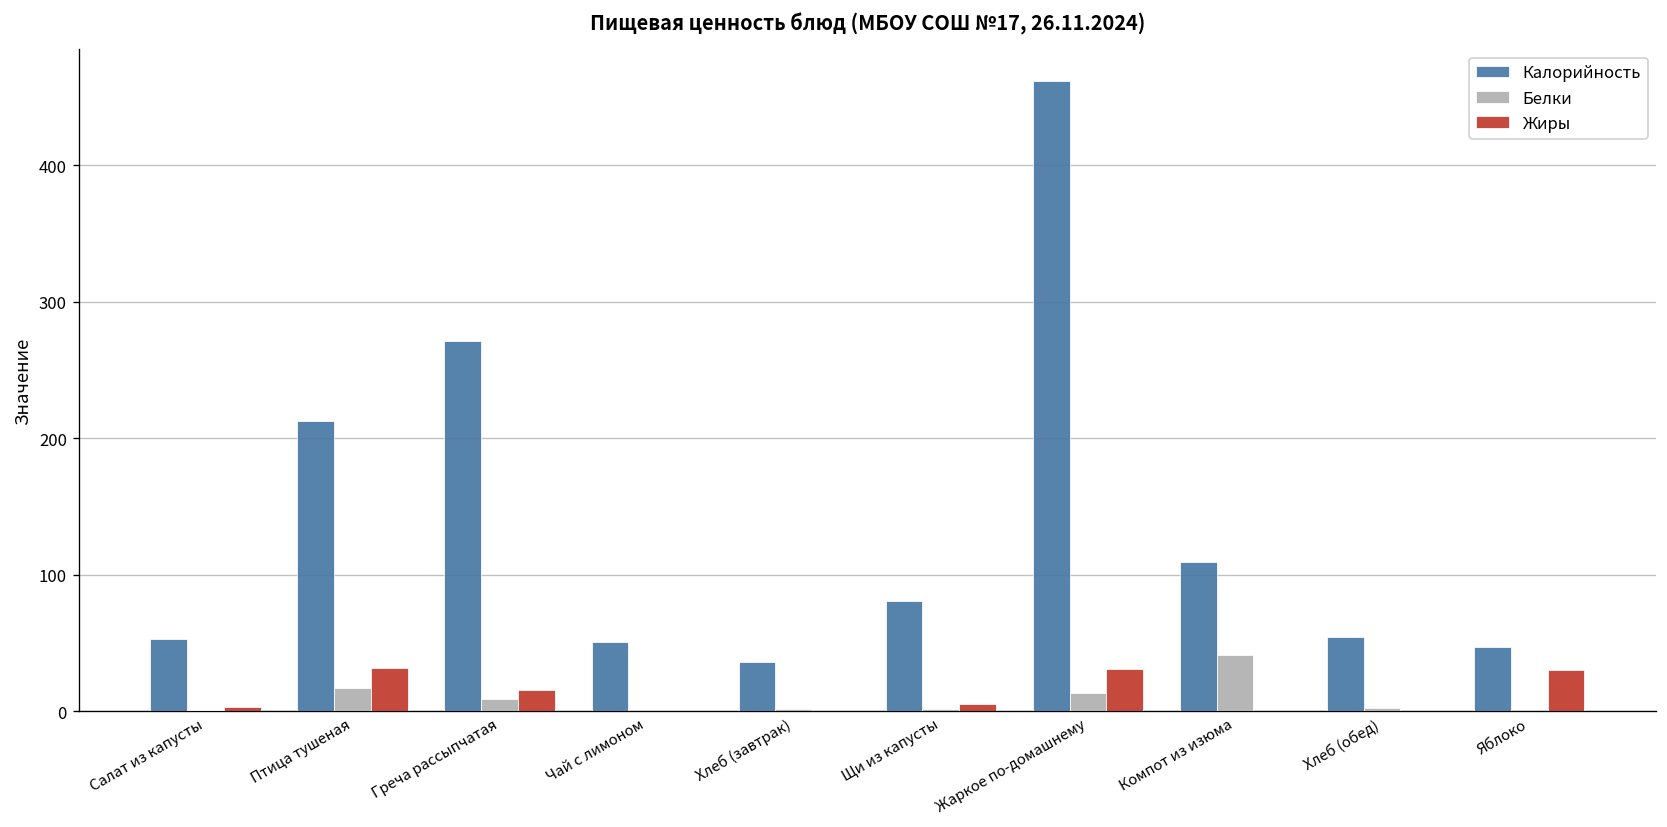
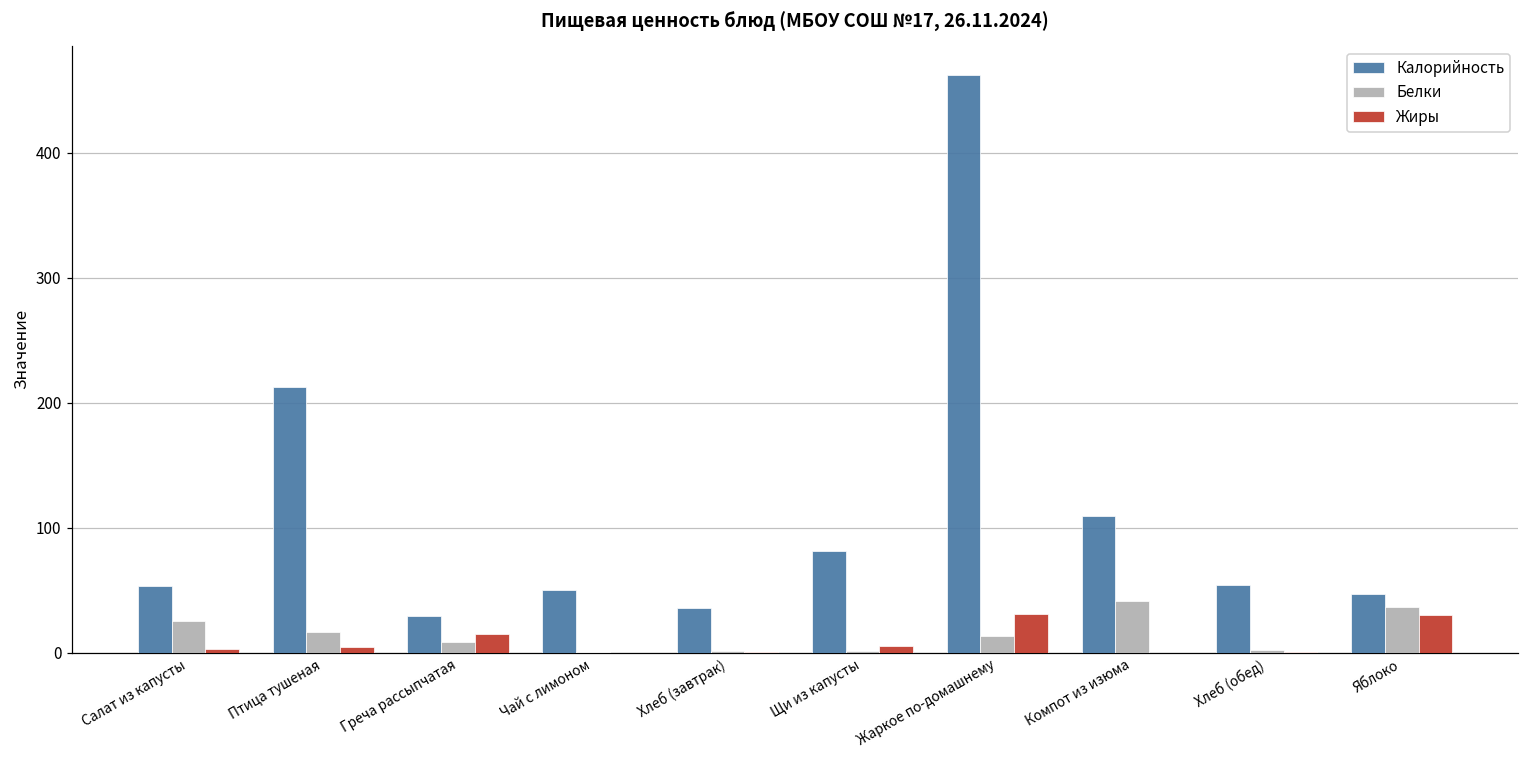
Белки, Салат из капусты: 1 -> 26
Жиры, Птица тушеная: 32 -> 4
Калорийность, Греча рассыпчатая: 271 -> 30
Белки, Яблоко: 0 -> 37
